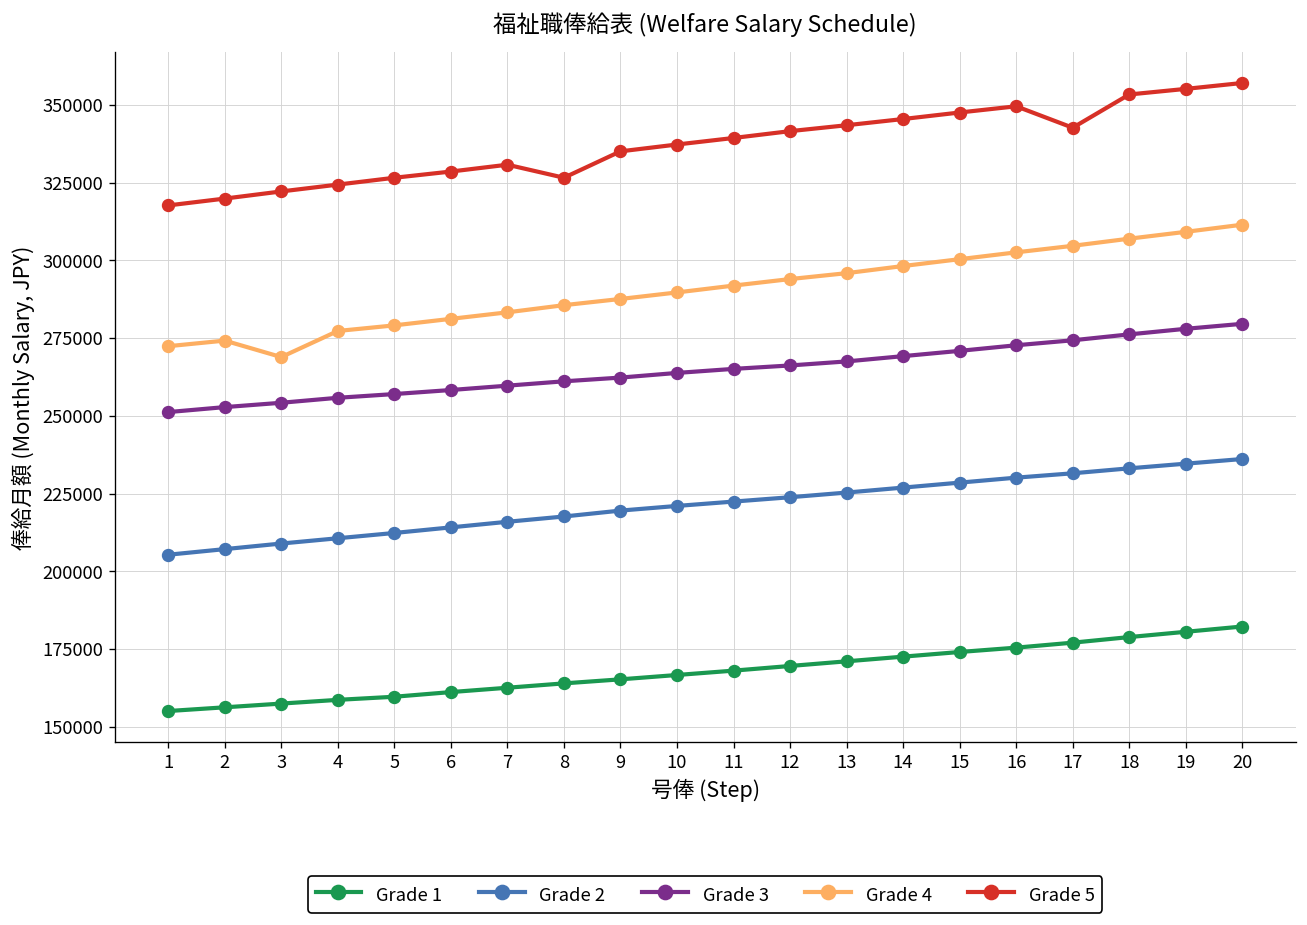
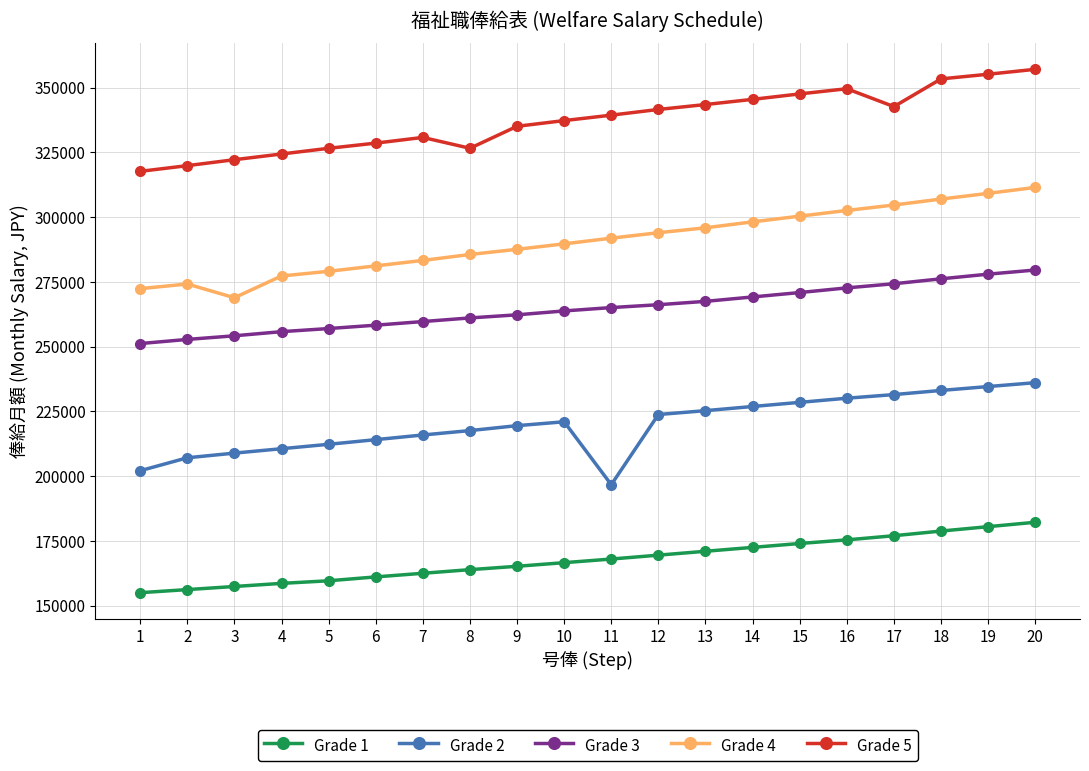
Grade 2, 1: 205000 -> 202000
Grade 2, 11: 222000 -> 197000
